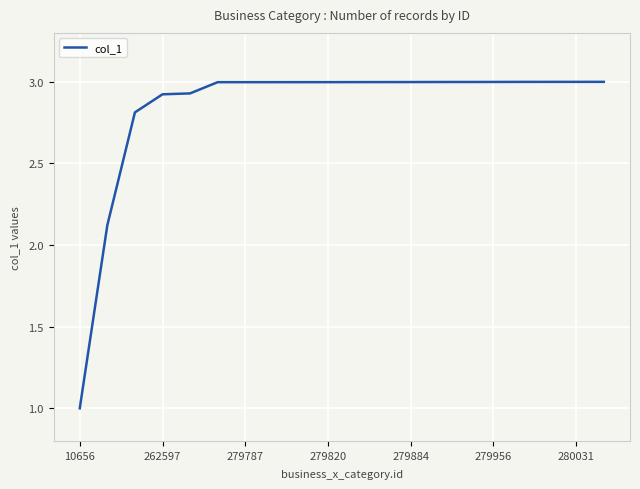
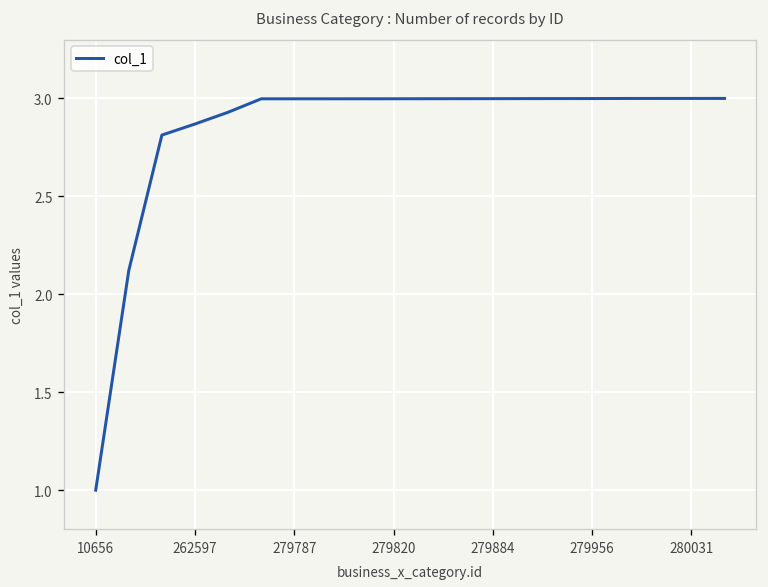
262597: 2.92 -> 2.87
